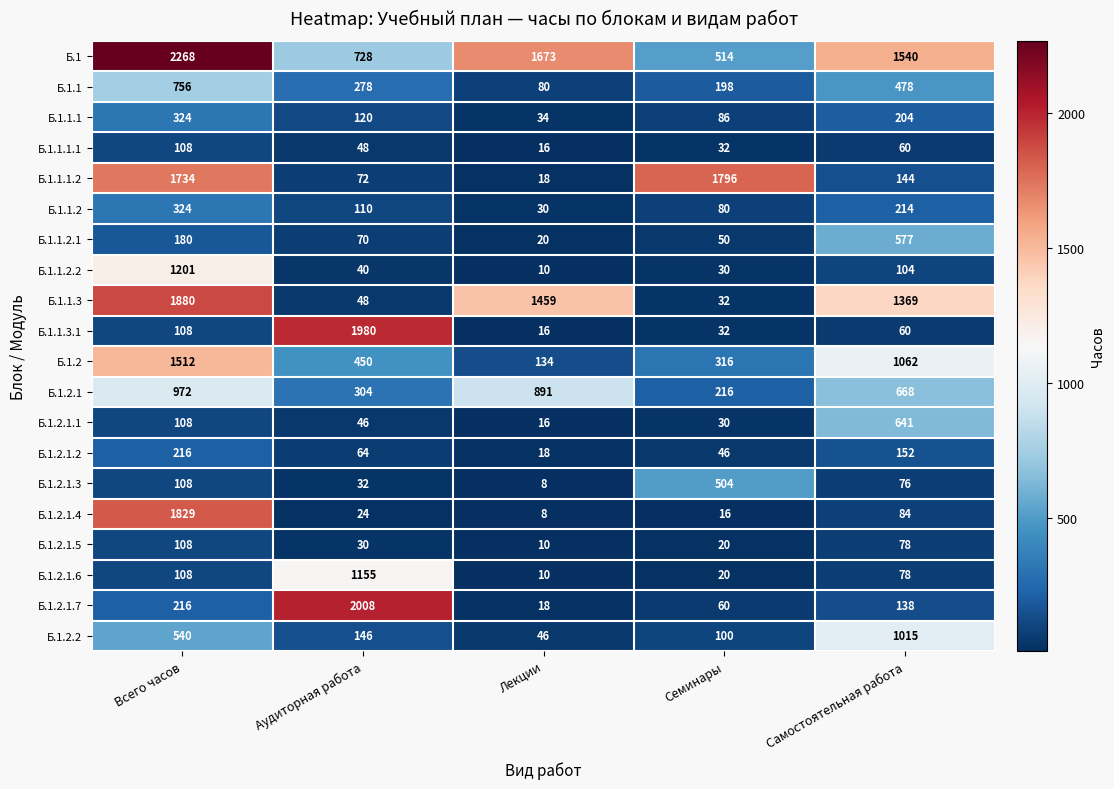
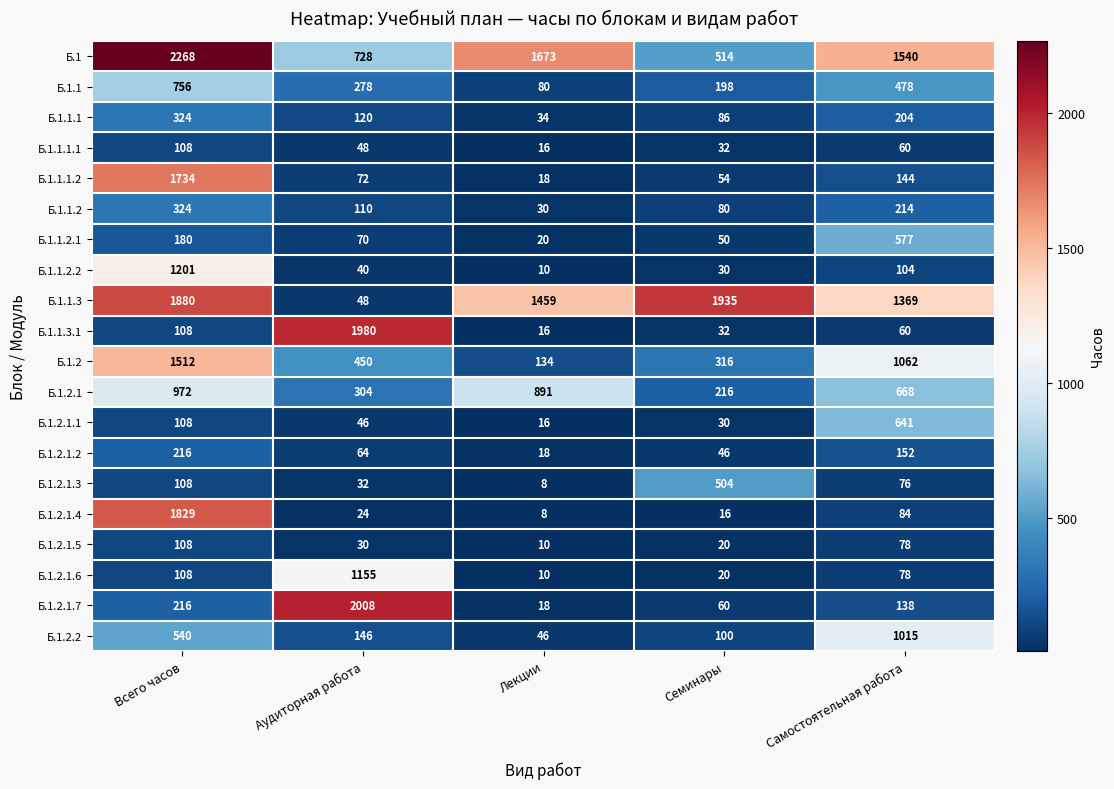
Б.1.1.1.2, Семинары: 1796 -> 54
Б.1.1.3, Семинары: 32 -> 1935
